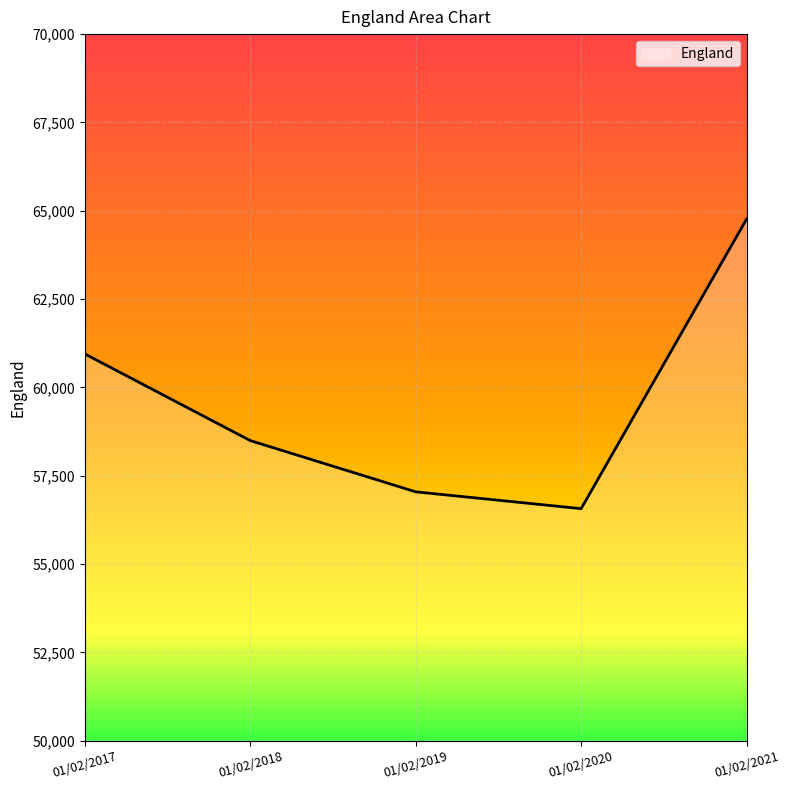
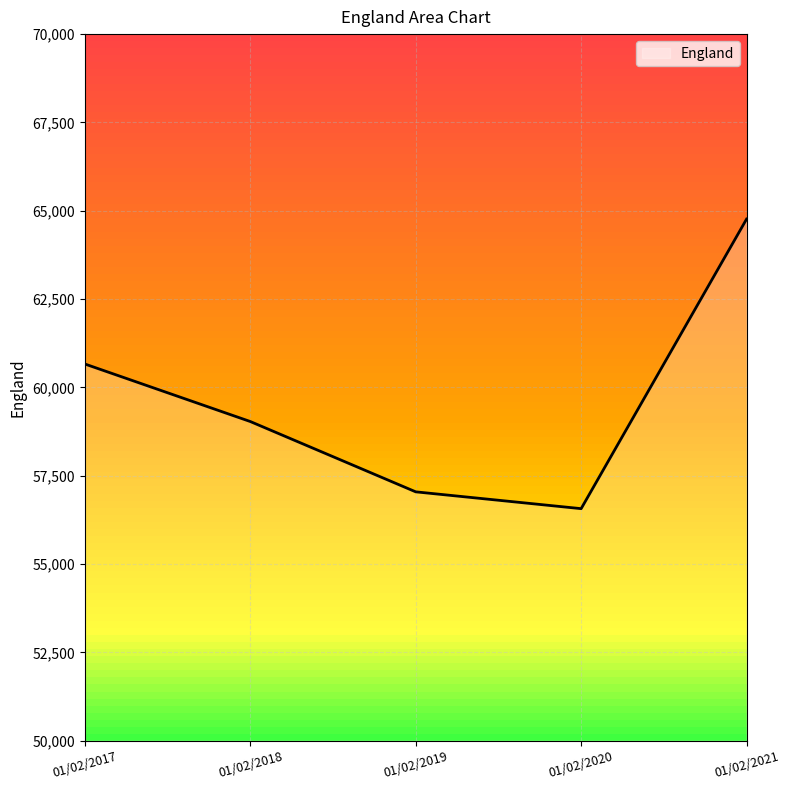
01/02/2017: 60,900 -> 60,700
01/02/2018: 58,500 -> 59,000
